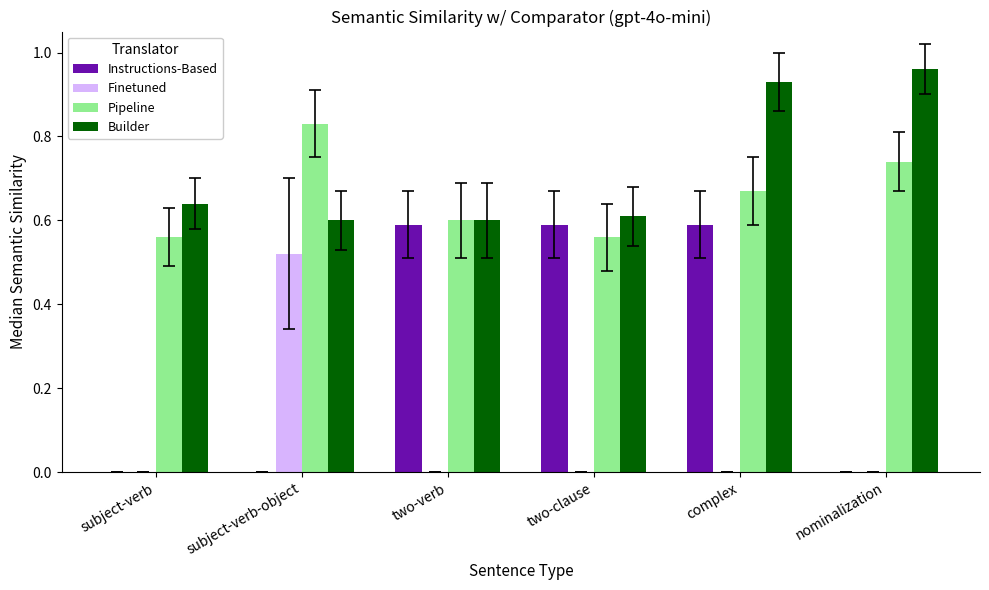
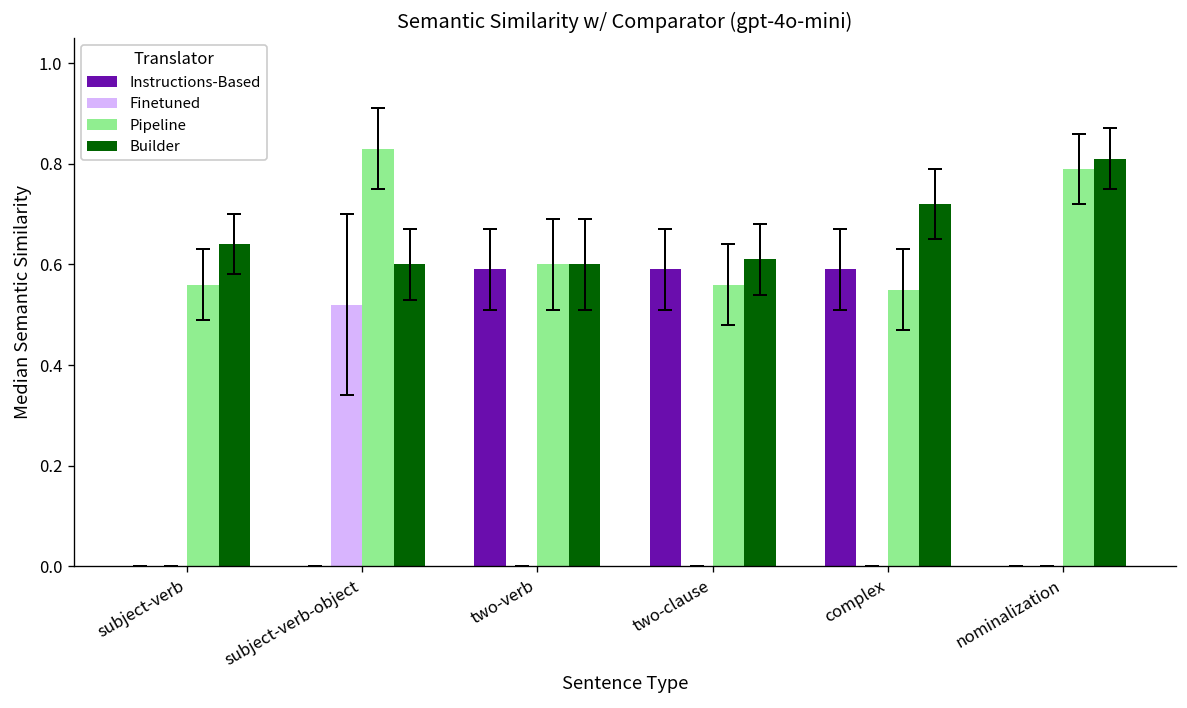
Pipeline, complex: 0.67 -> 0.55
Builder, complex: 0.93 -> 0.72
Pipeline, nominalization: 0.74 -> 0.79
Builder, nominalization: 0.96 -> 0.81
